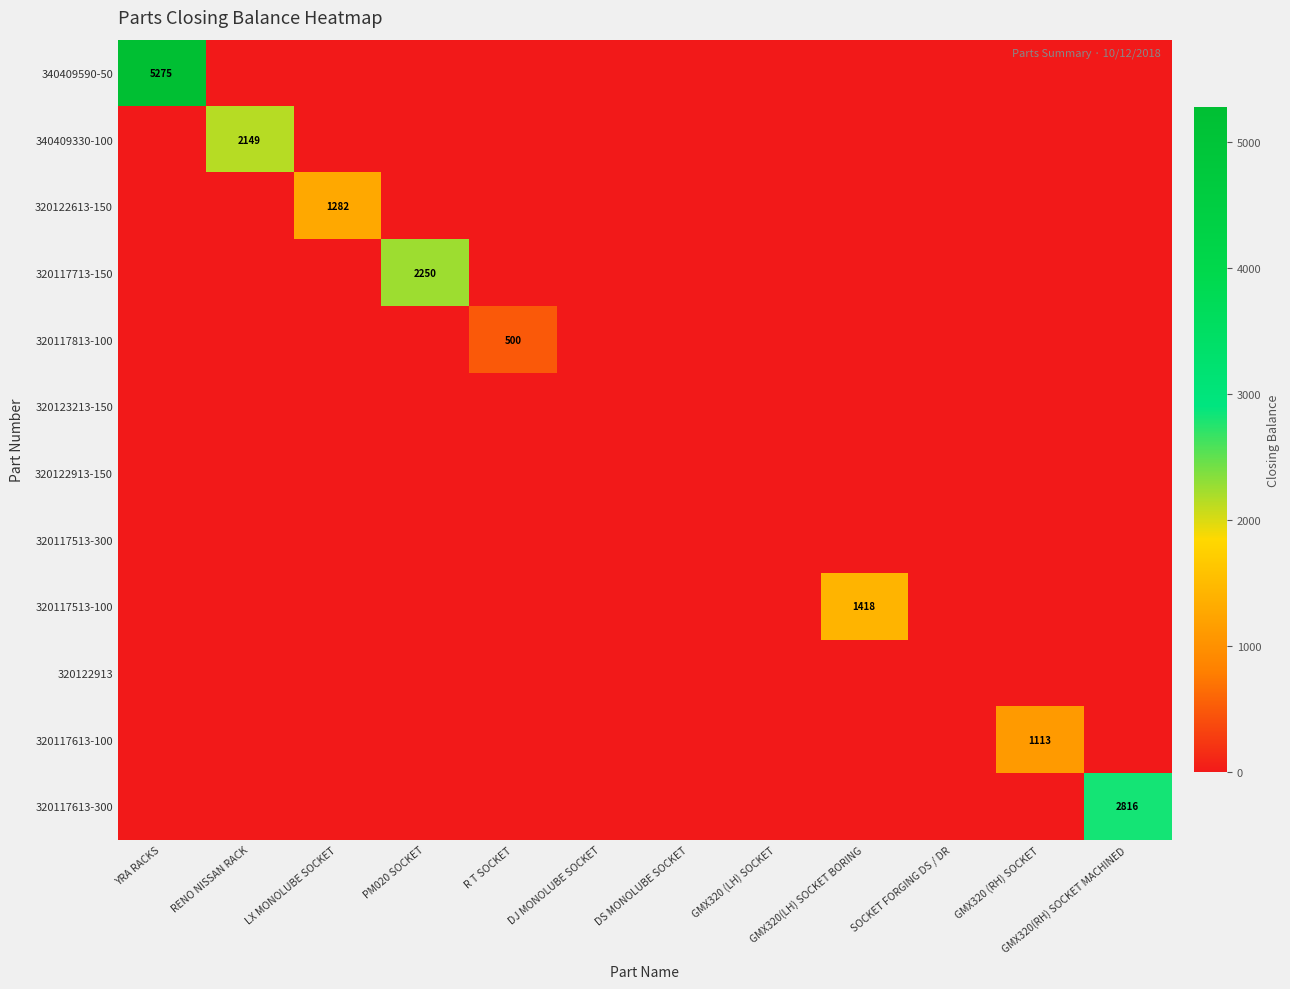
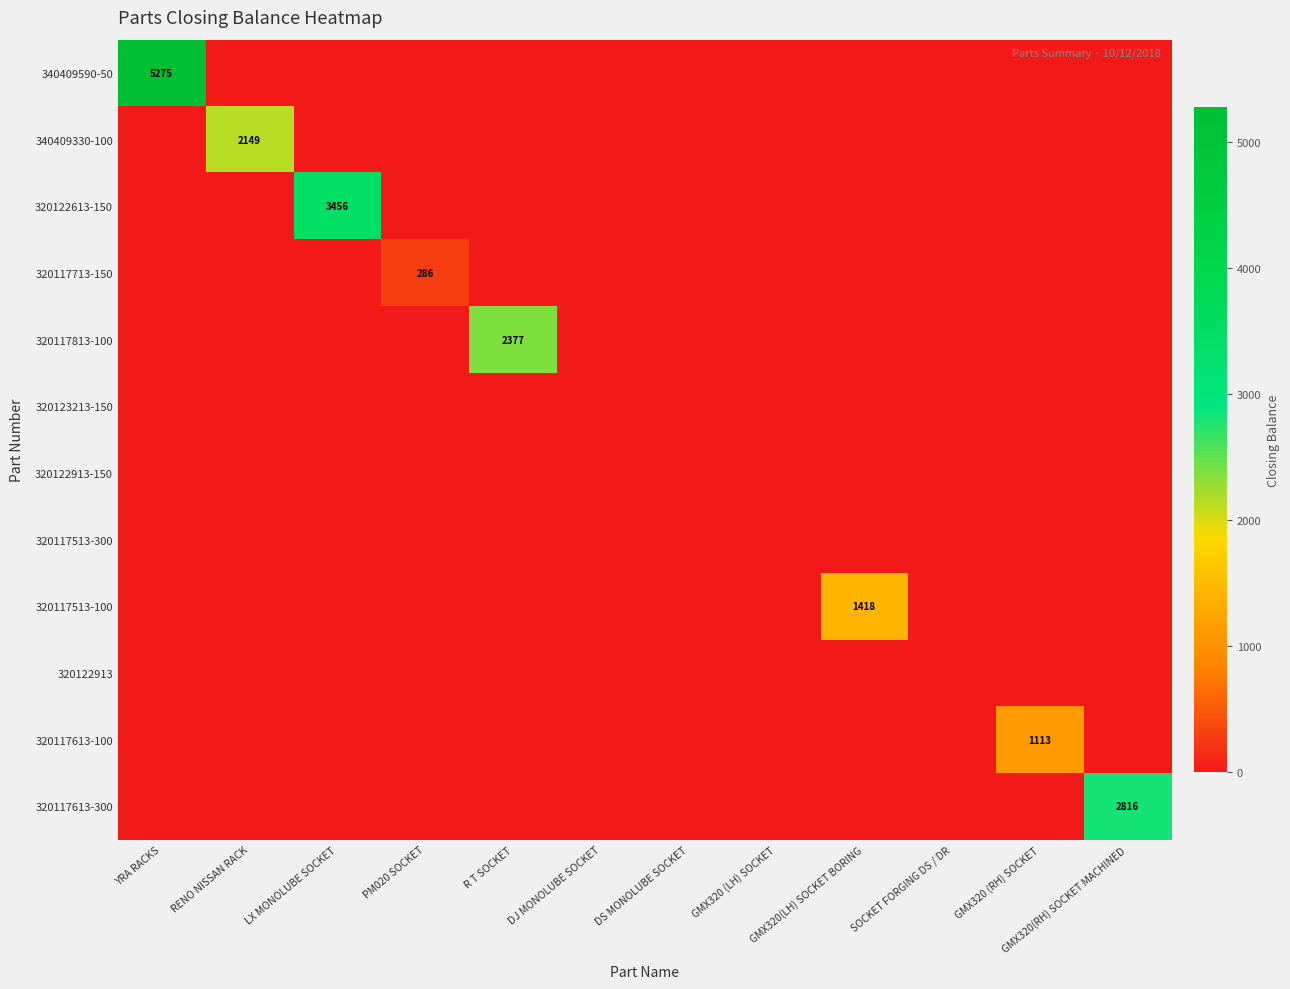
320122613-150, LX MONOLUBE SOCKET: 1282 -> 3456
320117713-150, PM020 SOCKET: 2250 -> 286
320117813-100, R T SOCKET: 500 -> 2377
